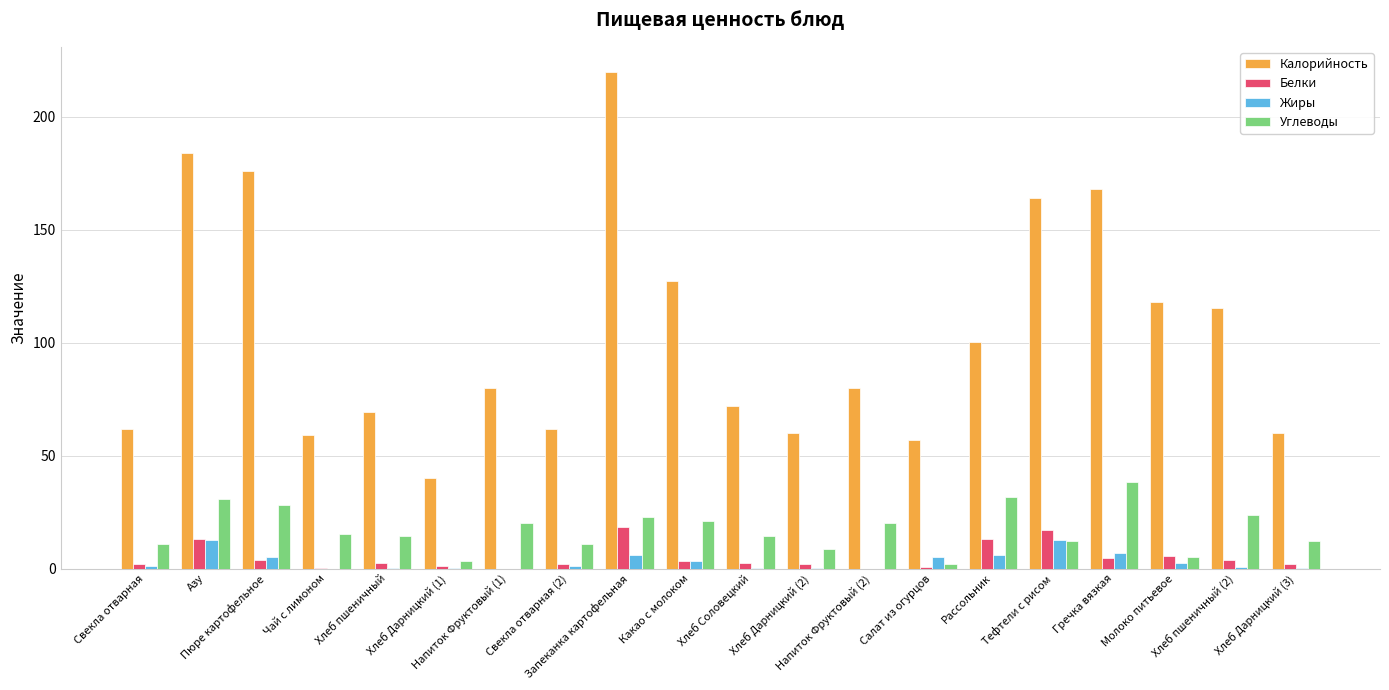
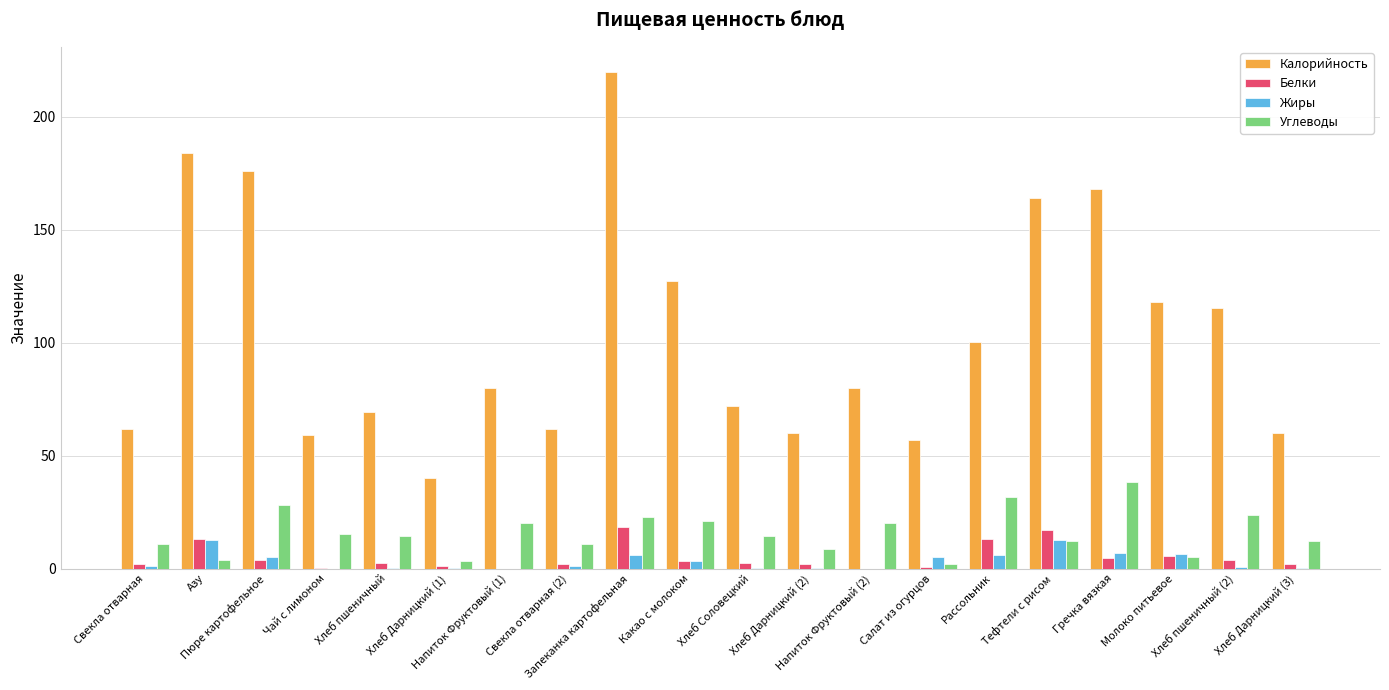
Углеводы, Азу: 31 -> 4
Жиры, Молоко питьевое: 2 -> 6
